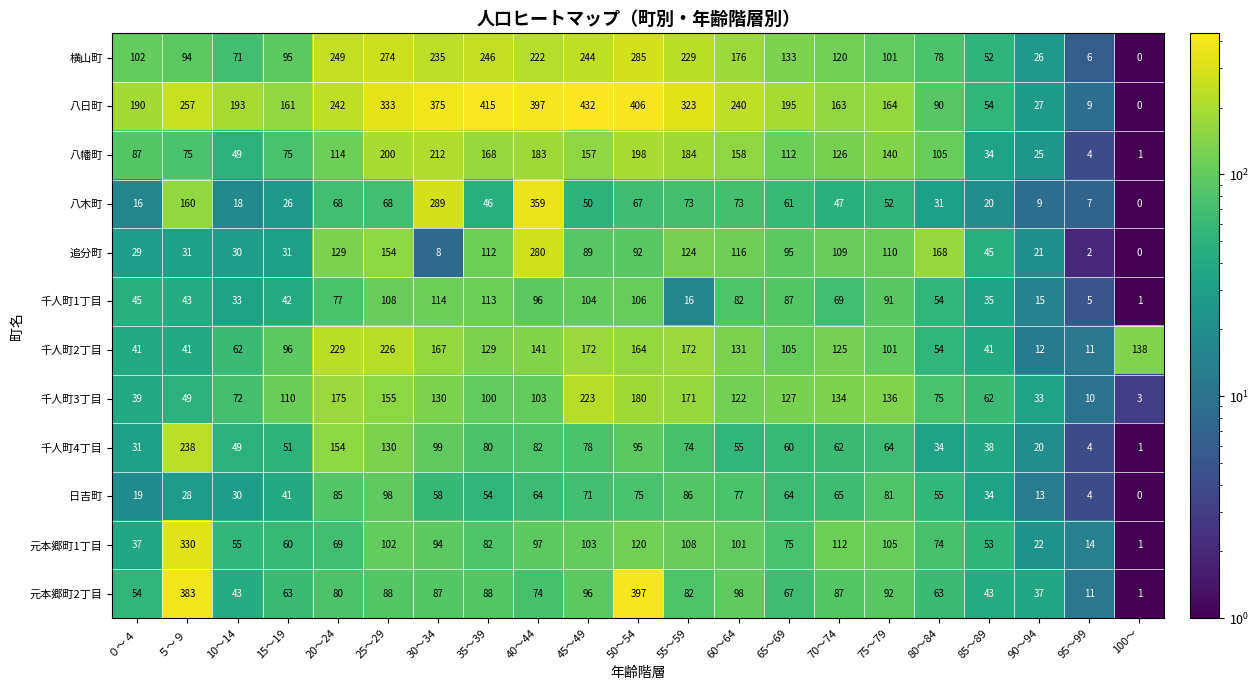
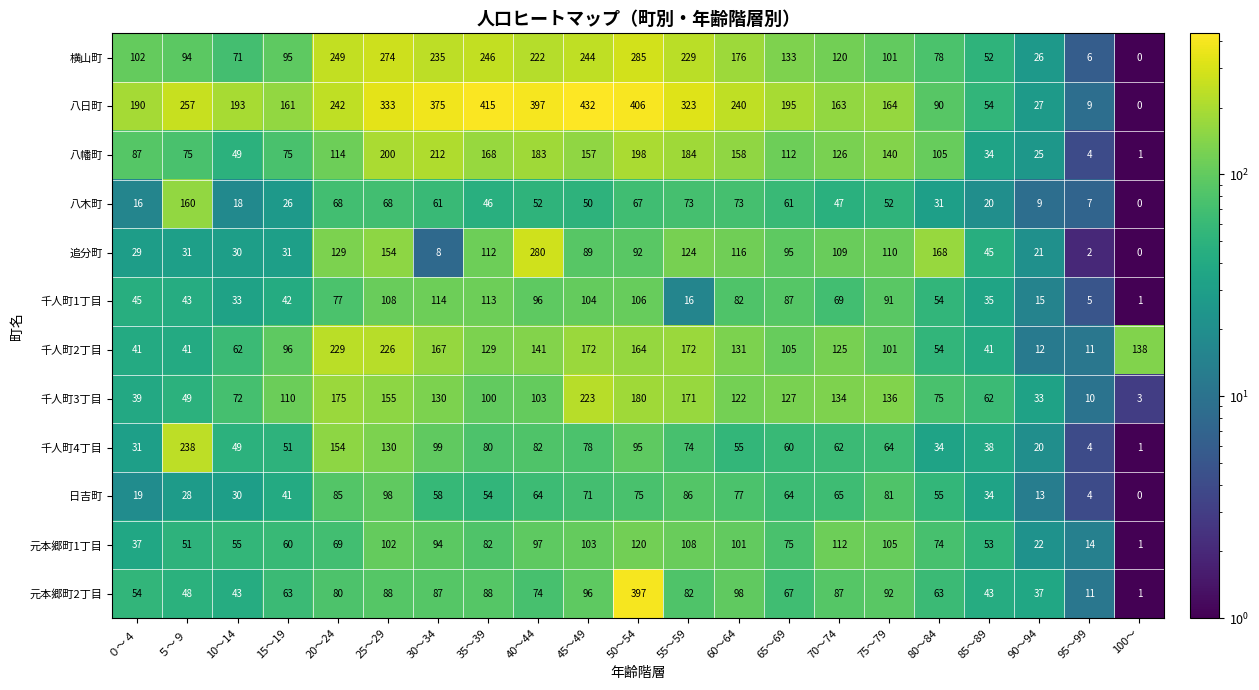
八木町, 30～34: 289 -> 61
八木町, 40～44: 359 -> 52
元本郷町1丁目, ５～９: 330 -> 51
元本郷町2丁目, ５～９: 383 -> 48
